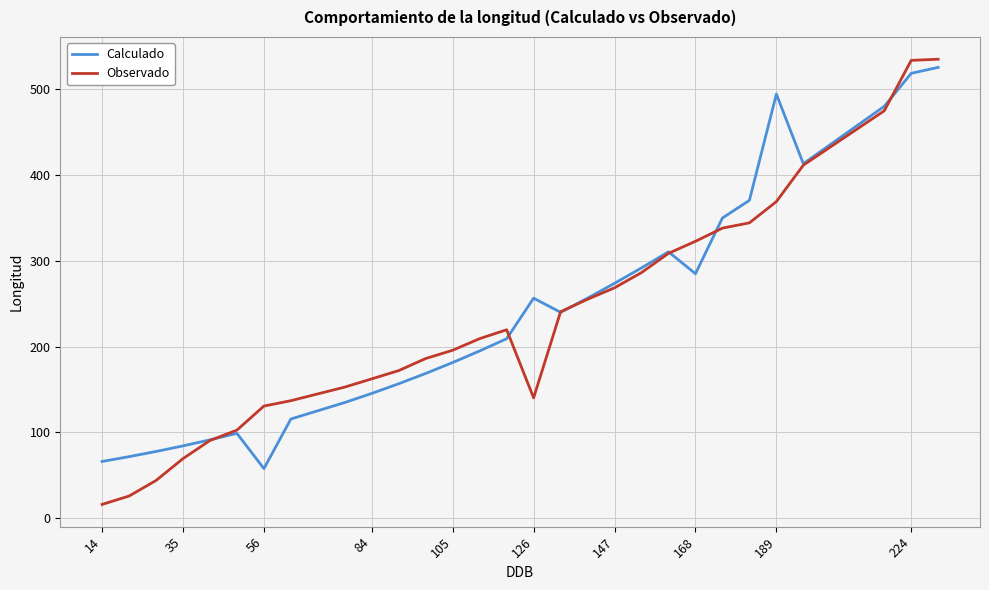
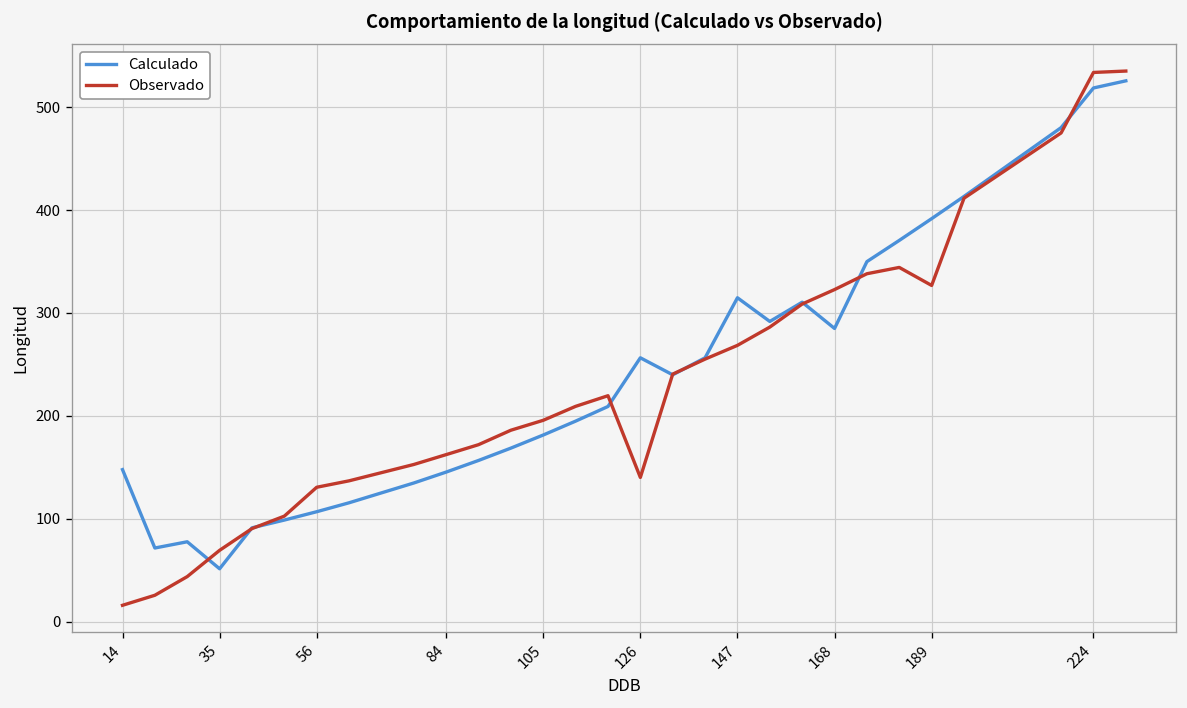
Calculado, 14: 70 -> 150
Calculado, 35: 80 -> 50
Calculado, 56: 60 -> 110
Calculado, 147: 270 -> 310
Calculado, 189: 490 -> 390
Observado, 189: 370 -> 330
